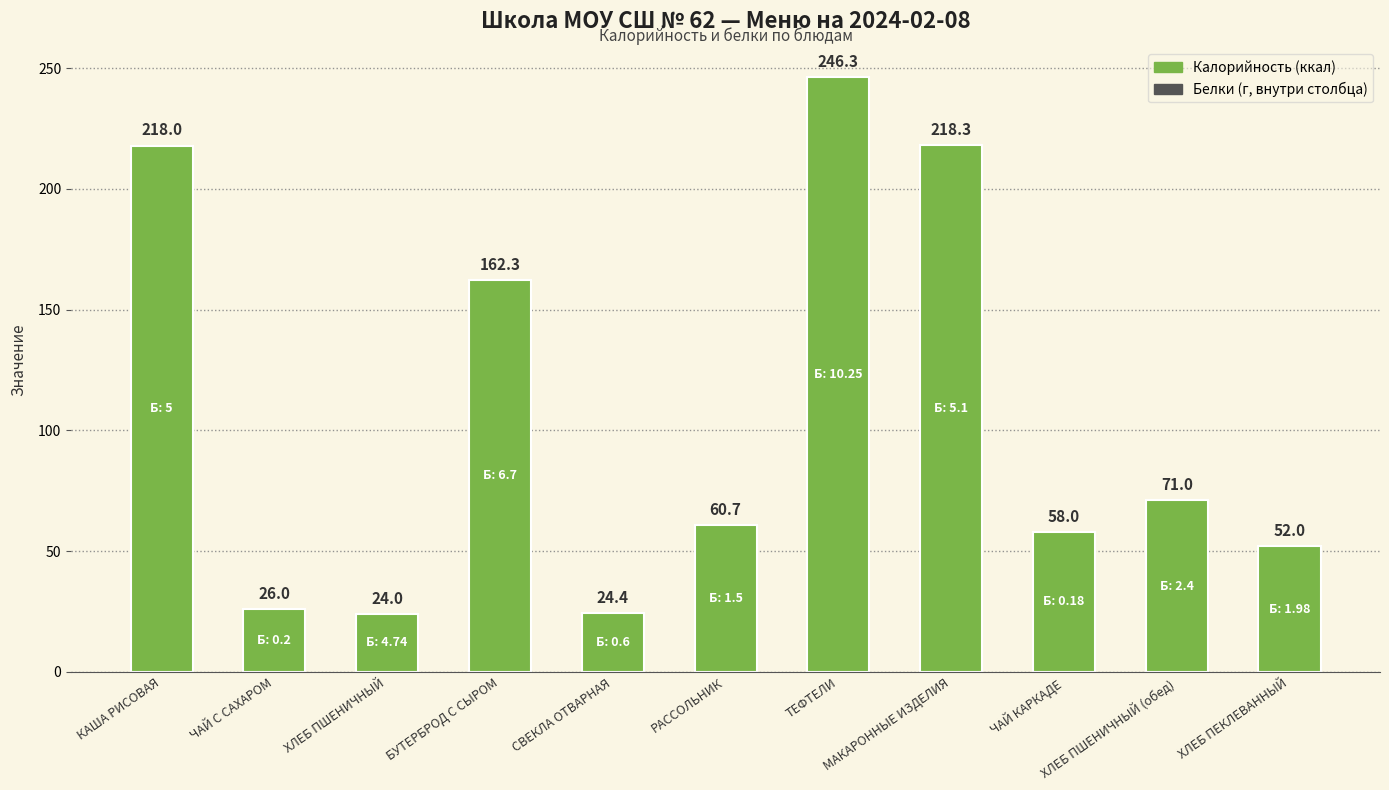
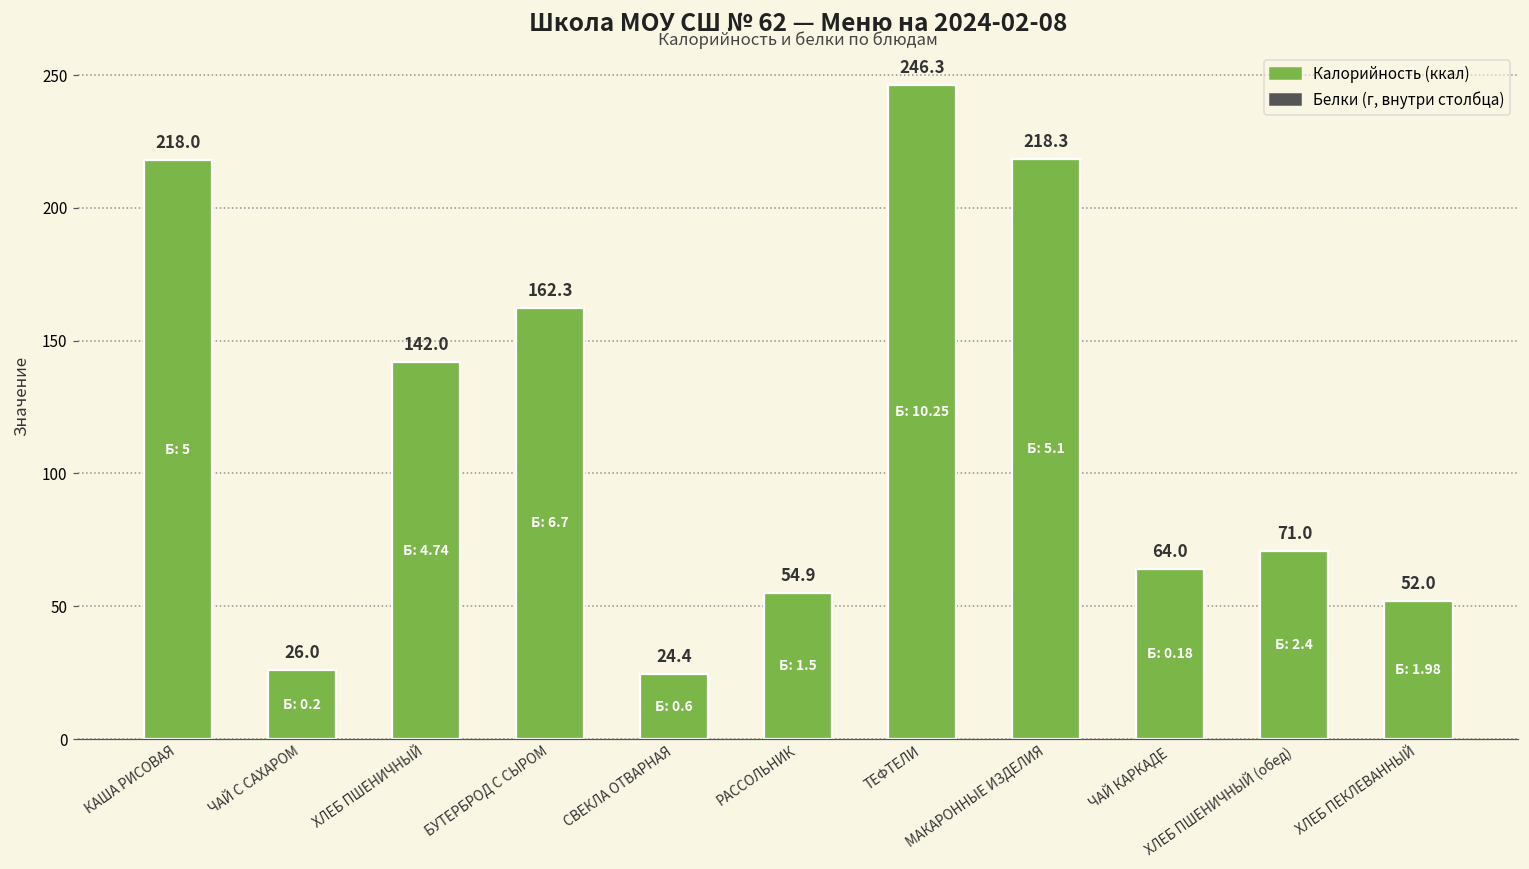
ХЛЕБ ПШЕНИЧНЫЙ: 24.0 -> 142.0
РАССОЛЬНИК: 60.7 -> 54.9
ЧАЙ КАРКАДЕ: 58.0 -> 64.0
